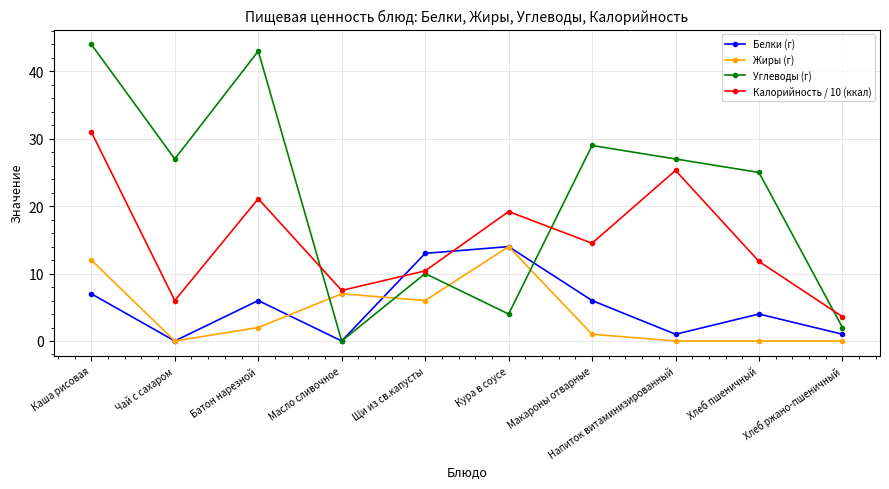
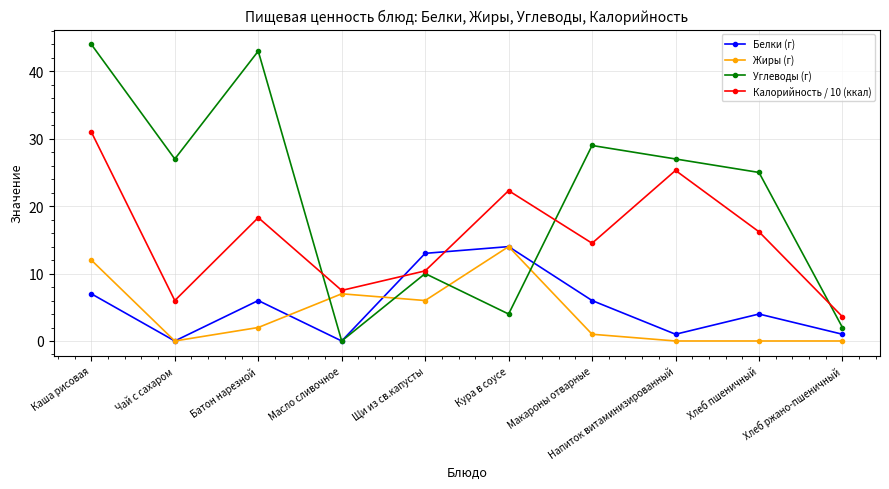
Калорийность / 10 (ккал), Батон нарезной: 21 -> 18
Калорийность / 10 (ккал), Кура в соусе: 19 -> 22
Калорийность / 10 (ккал), Хлеб пшеничный: 12 -> 16
